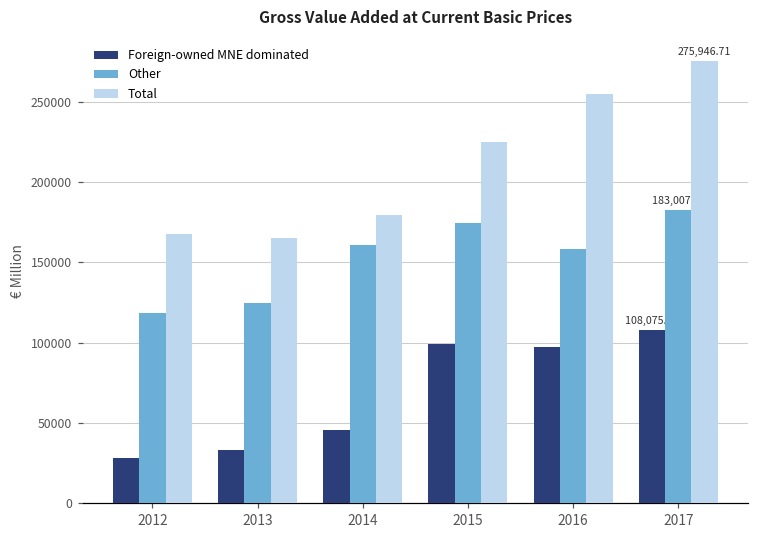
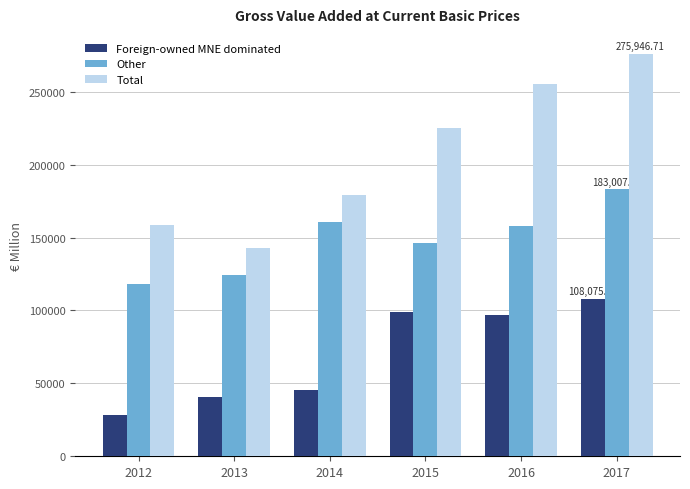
Total, 2012: 168000 -> 159000
Foreign-owned MNE dominated, 2013: 33000 -> 41000
Total, 2013: 165000 -> 143000
Other, 2015: 174000 -> 146000
